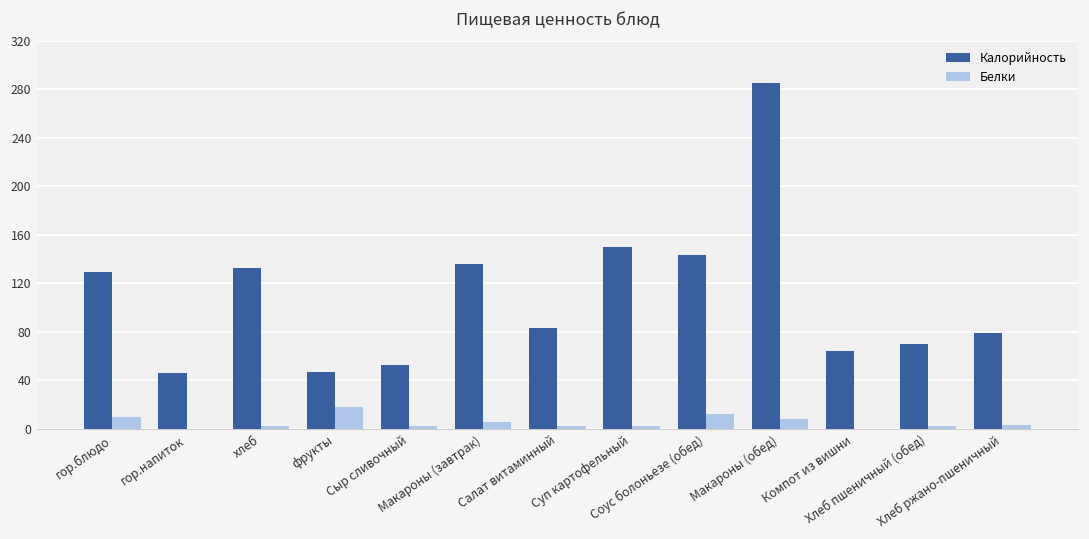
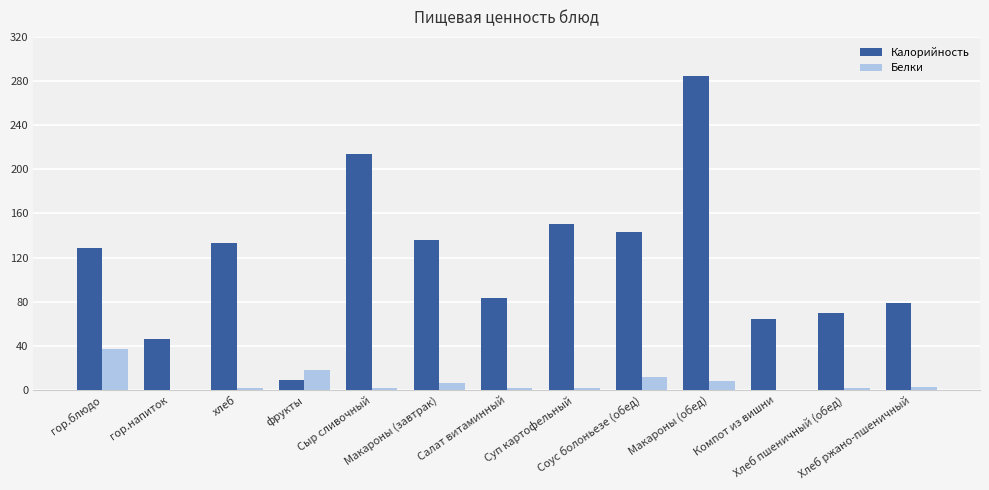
Белки, гор.блюдо: 10 -> 37
Калорийность, фрукты: 47 -> 9
Калорийность, Сыр сливочный: 53 -> 214
